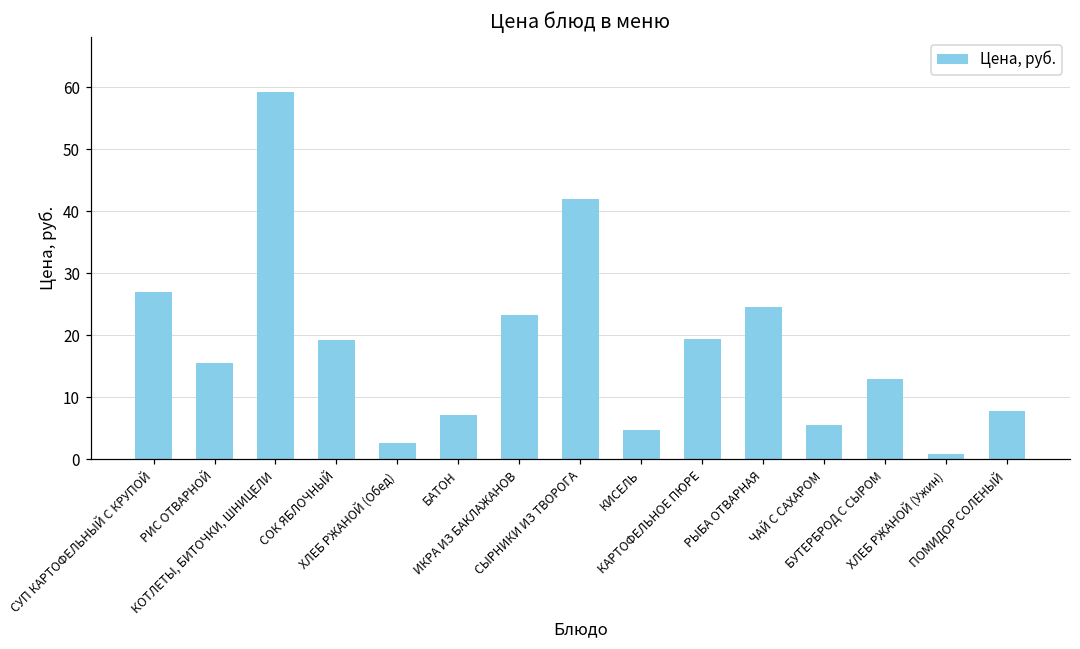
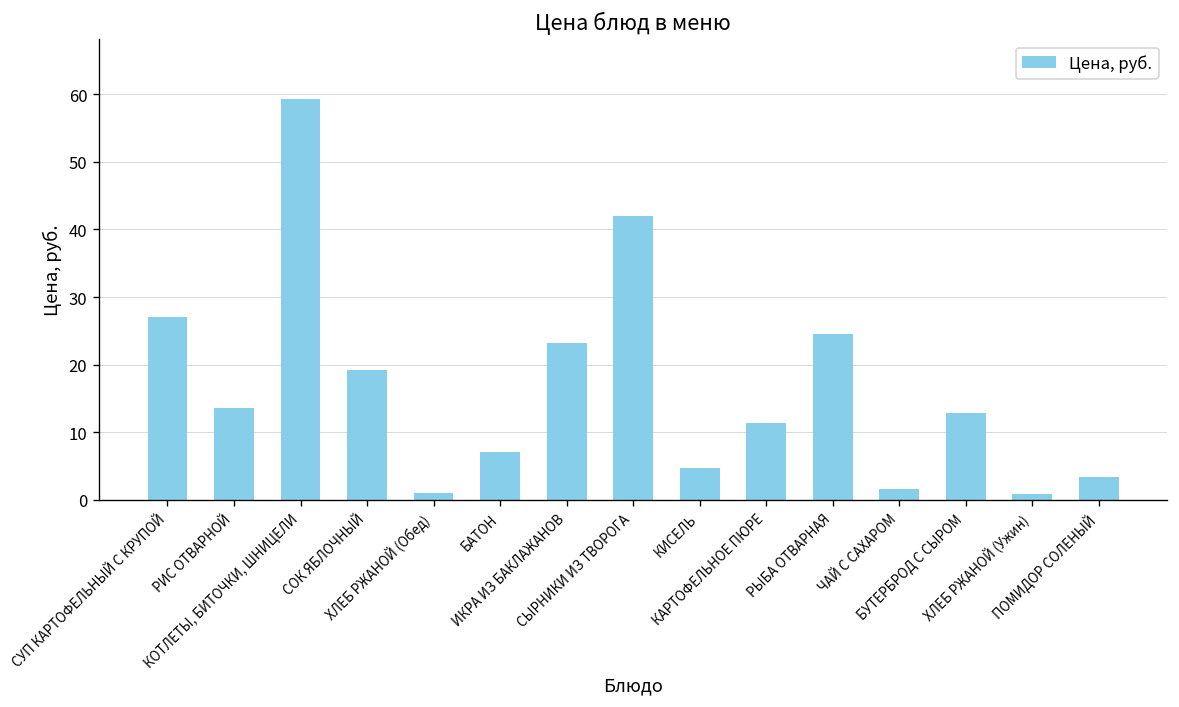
РИС ОТВАРНОЙ: 16 -> 14
ХЛЕБ РЖАНОЙ (Обед): 3 -> 1
КАРТОФЕЛЬНОЕ ПЮРЕ: 19 -> 11
ЧАЙ С САХАРОМ: 6 -> 2
ПОМИДОР СОЛЕНЫЙ: 8 -> 3
